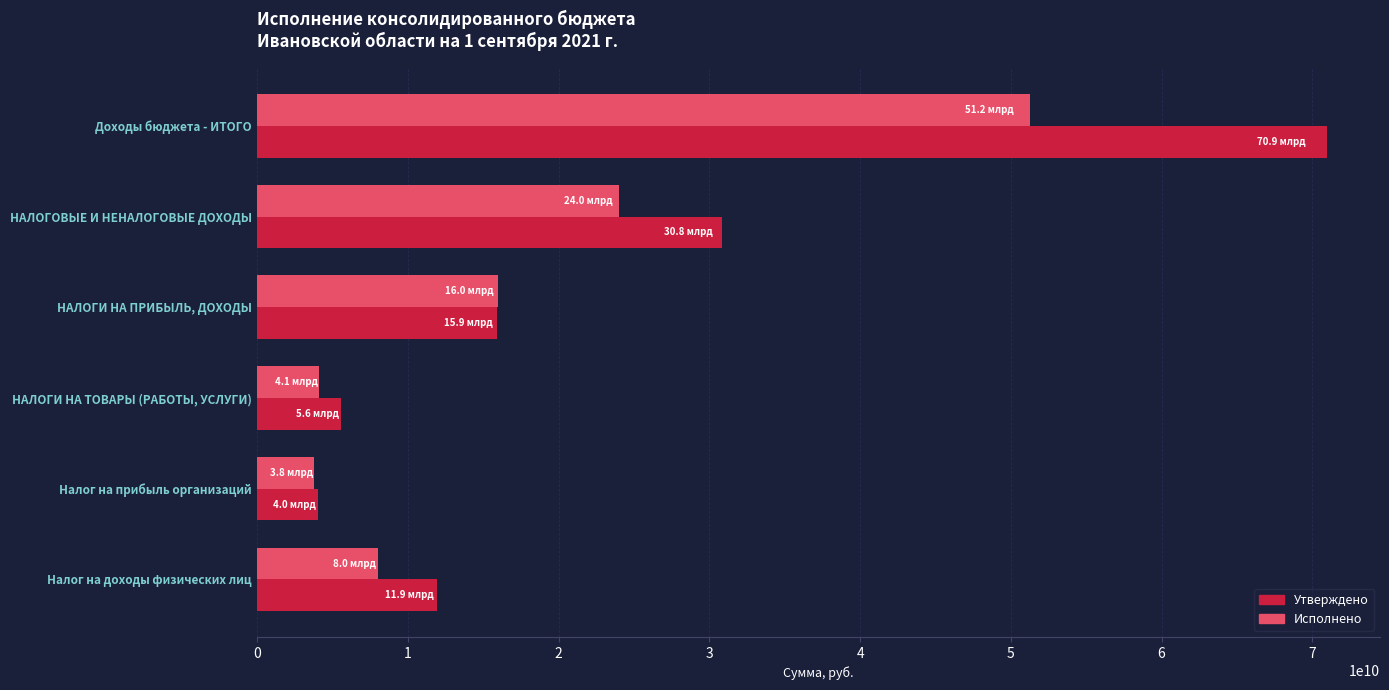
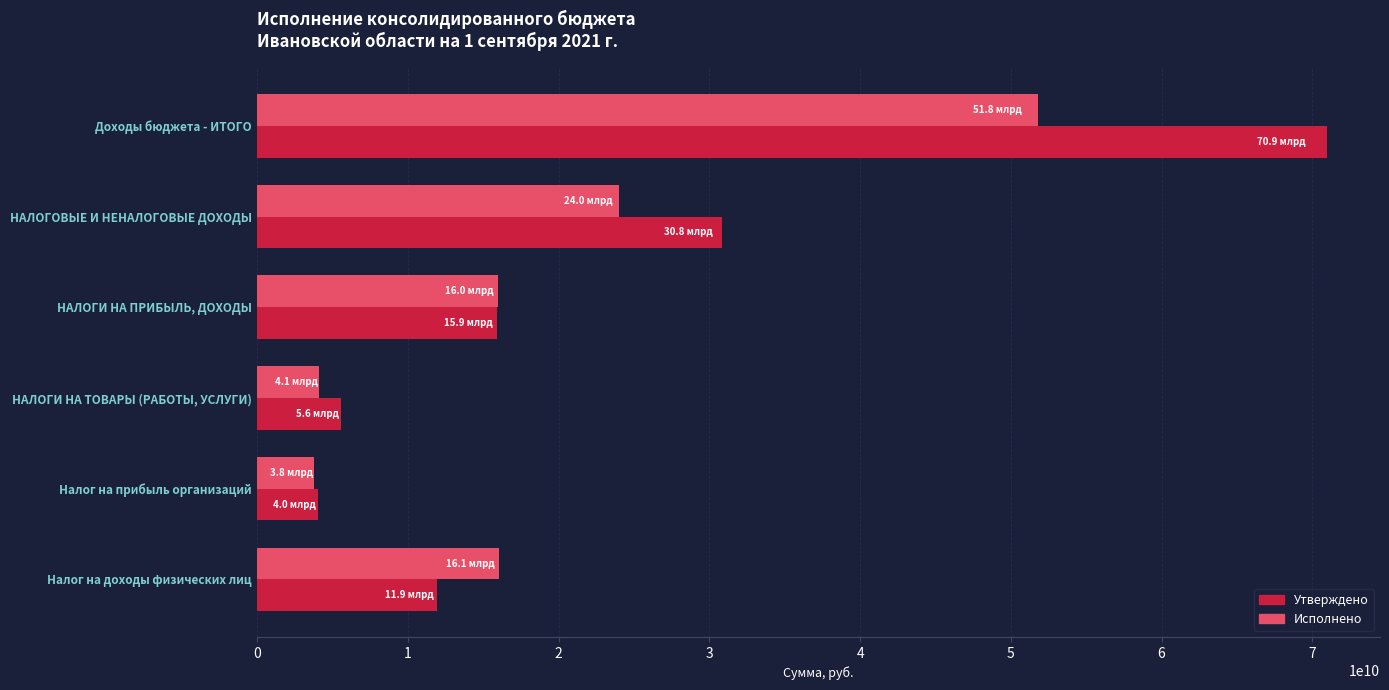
Исполнено, Доходы бюджета - ИТОГО: 51.2 -> 51.8
Исполнено, Налог на доходы физических лиц: 8.0 -> 16.1
